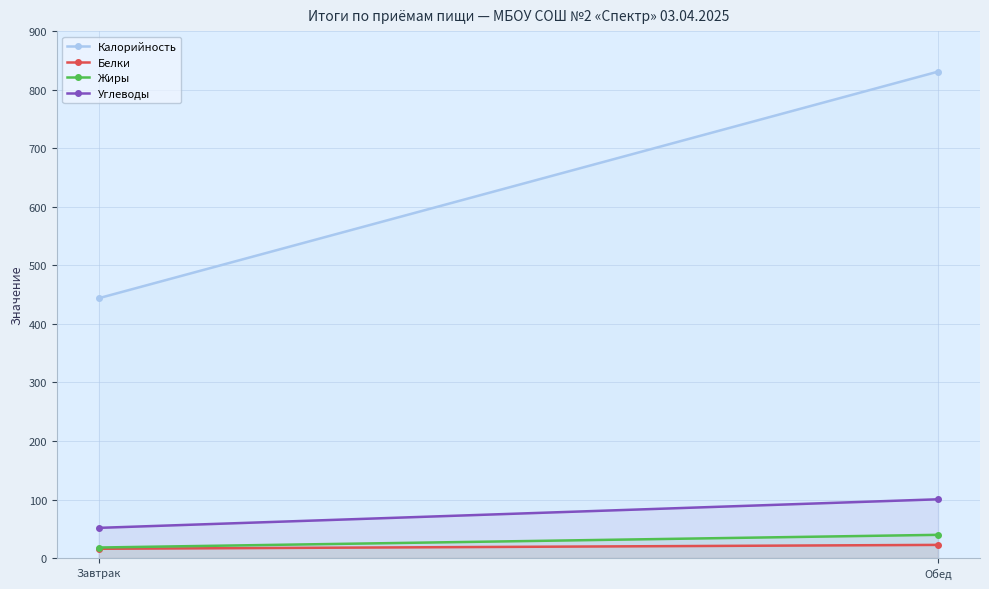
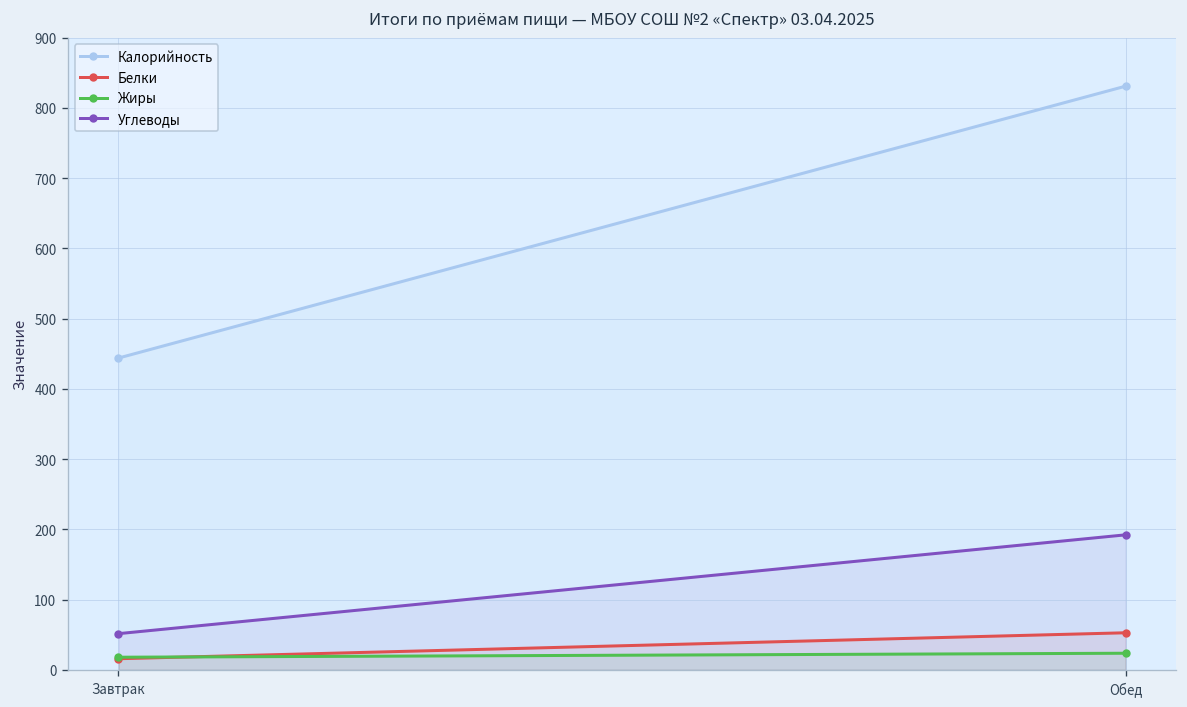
Белки, Обед: 20 -> 50
Жиры, Обед: 40 -> 20
Углеводы, Обед: 100 -> 190
